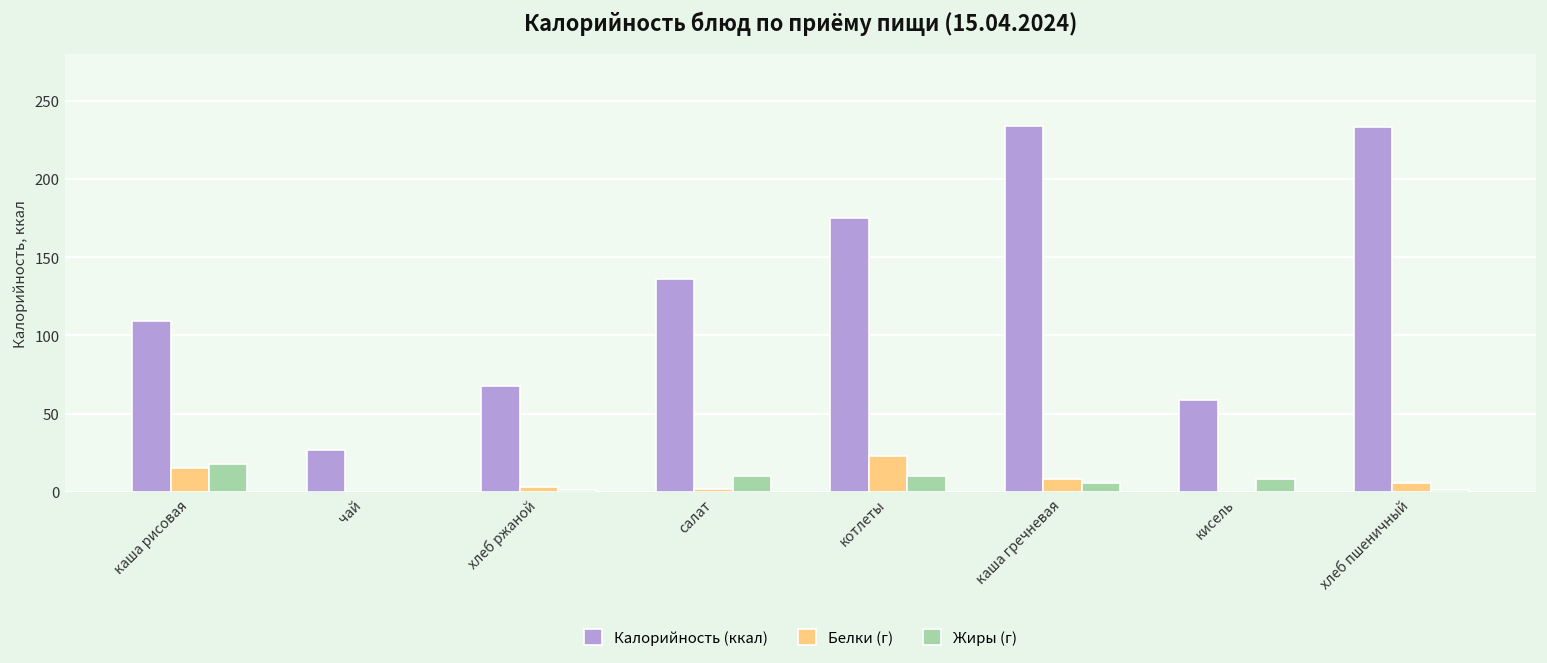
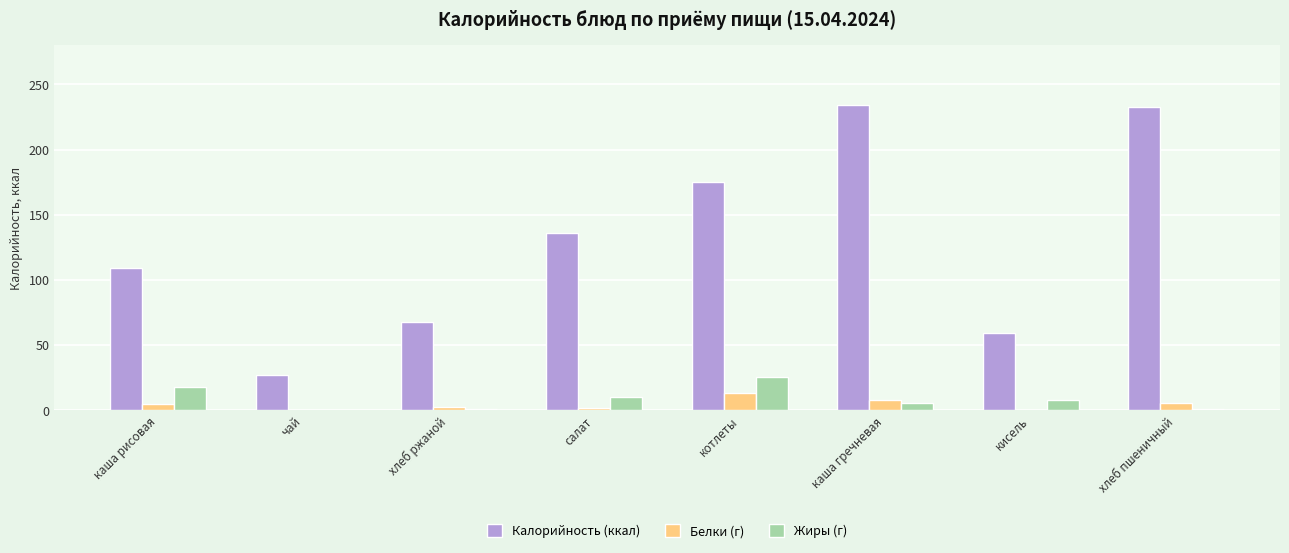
Белки (г), каша рисовая: 15 -> 5
Белки (г), котлеты: 23 -> 13
Жиры (г), котлеты: 10 -> 26
